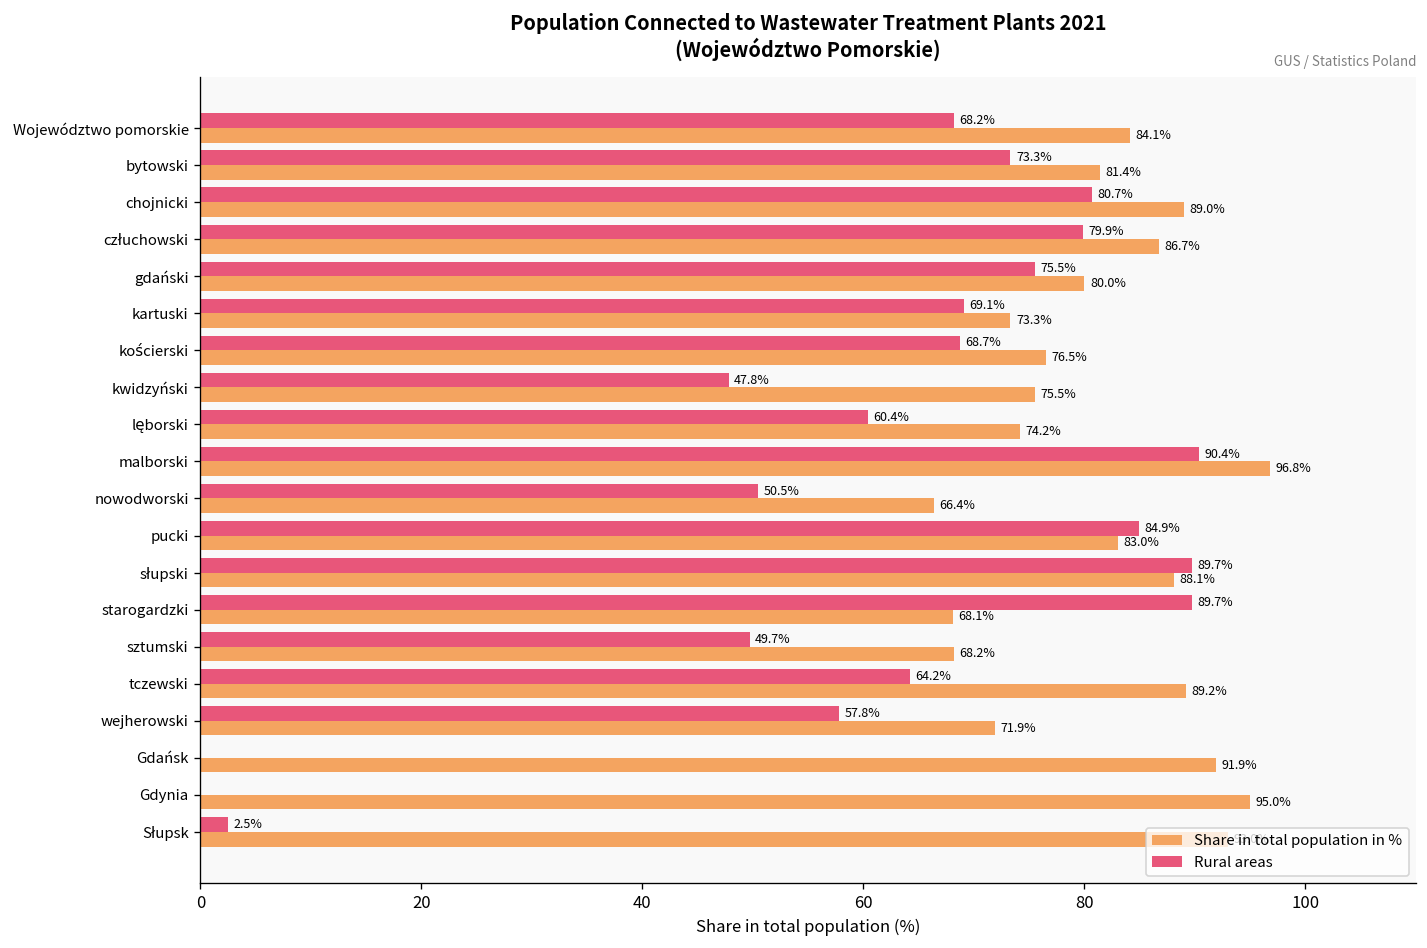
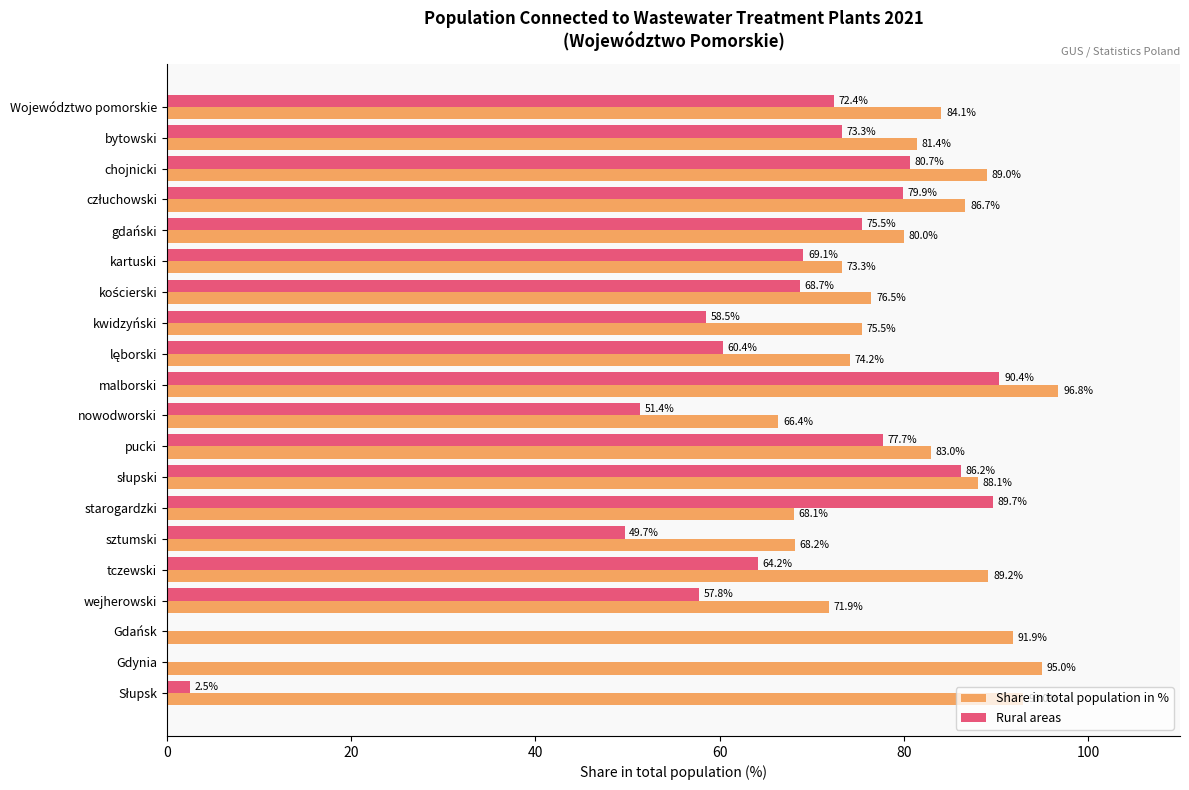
Rural areas, Województwo pomorskie: 68.2% -> 72.4%
Rural areas, kwidzyński: 47.8% -> 58.5%
Rural areas, nowodworski: 50.5% -> 51.4%
Rural areas, pucki: 84.9% -> 77.7%
Rural areas, słupski: 89.7% -> 86.2%
